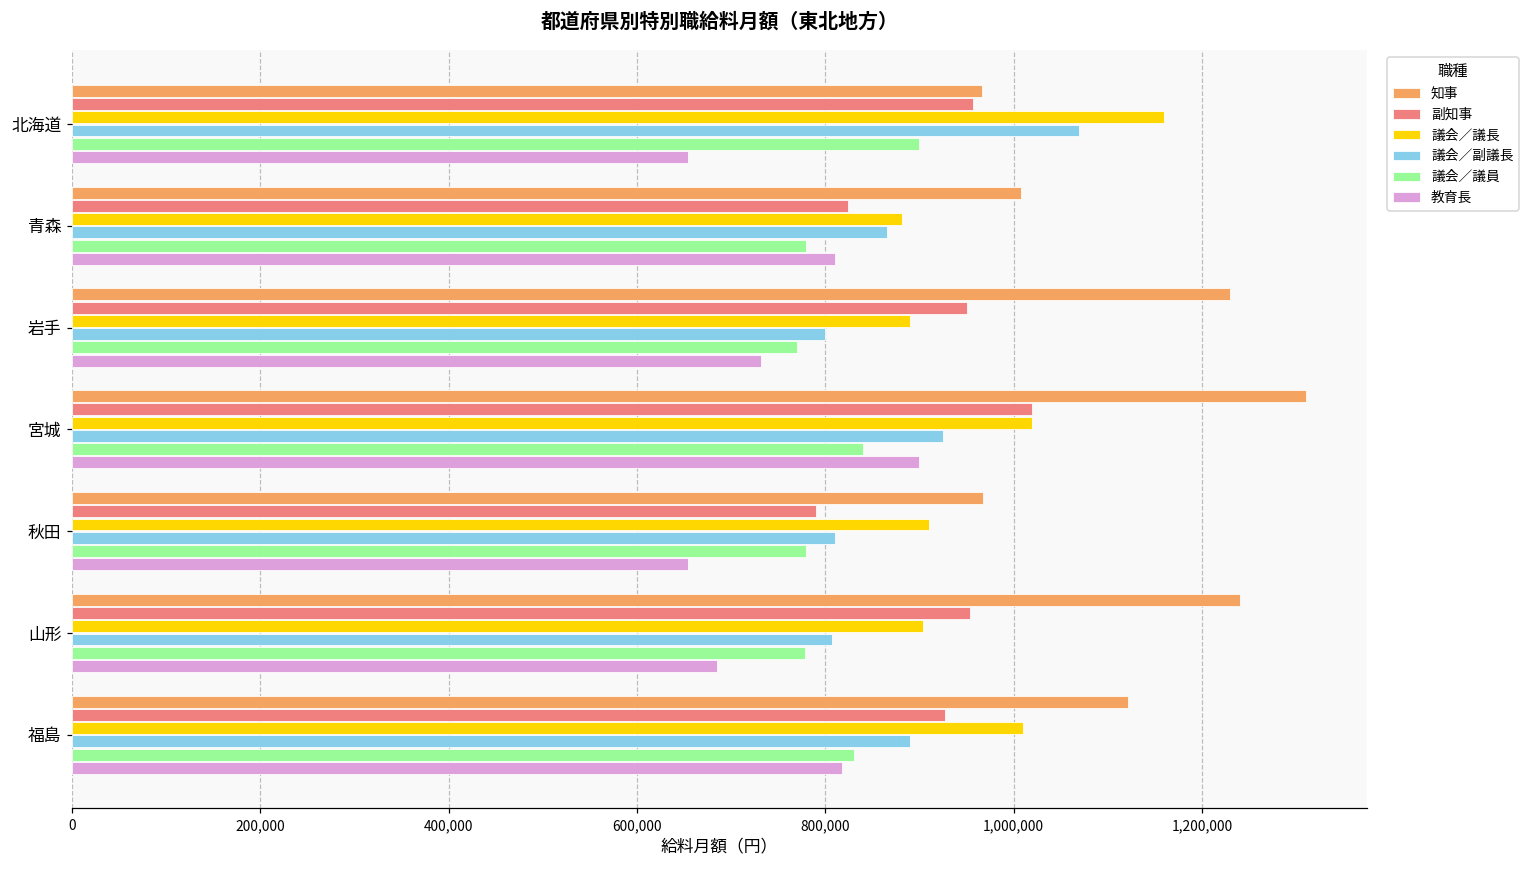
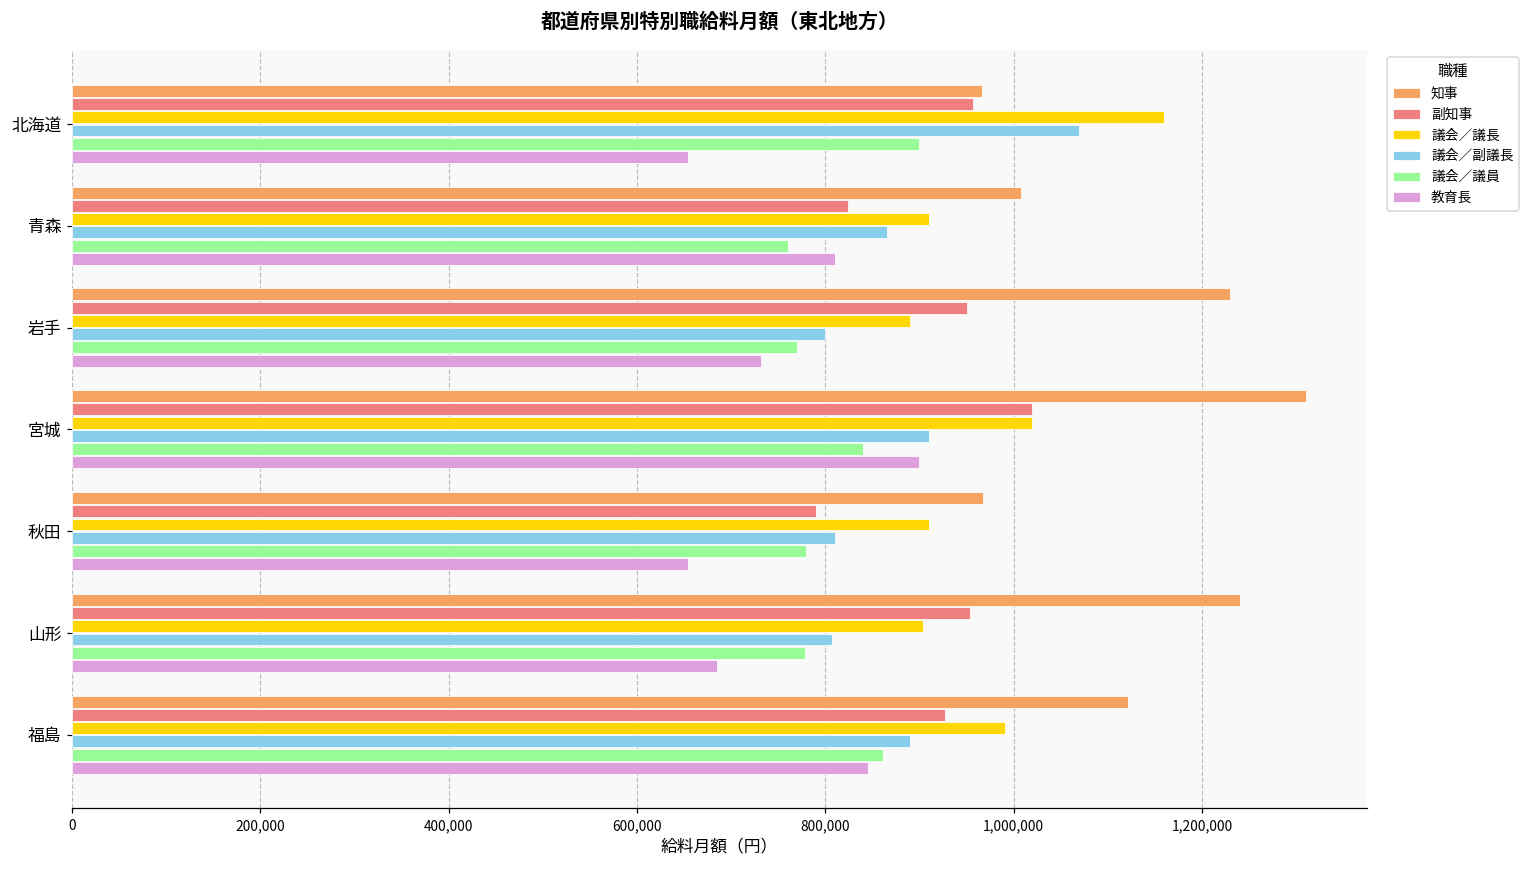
議会／議長, 青森: 880,000 -> 910,000
議会／議員, 青森: 780,000 -> 760,000
議会／副議長, 宮城: 920,000 -> 910,000
議会／議長, 福島: 1,010,000 -> 990,000
議会／議員, 福島: 830,000 -> 860,000
教育長, 福島: 820,000 -> 850,000
